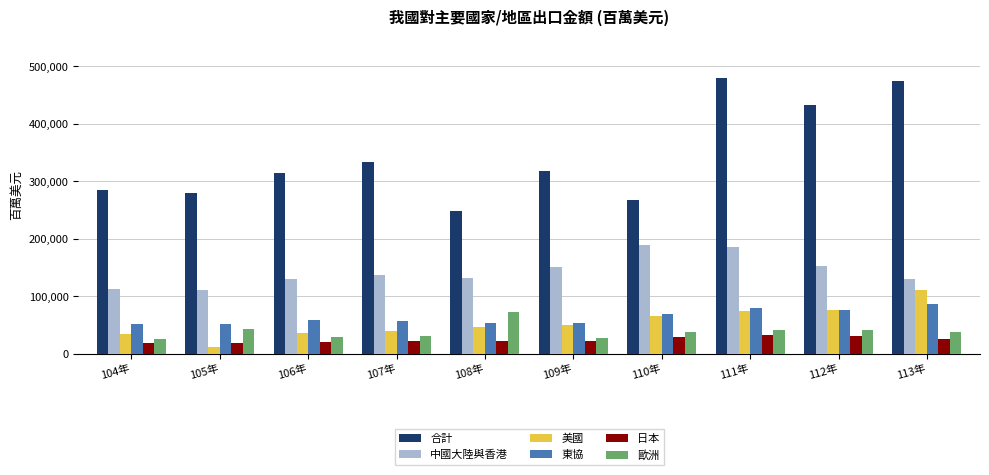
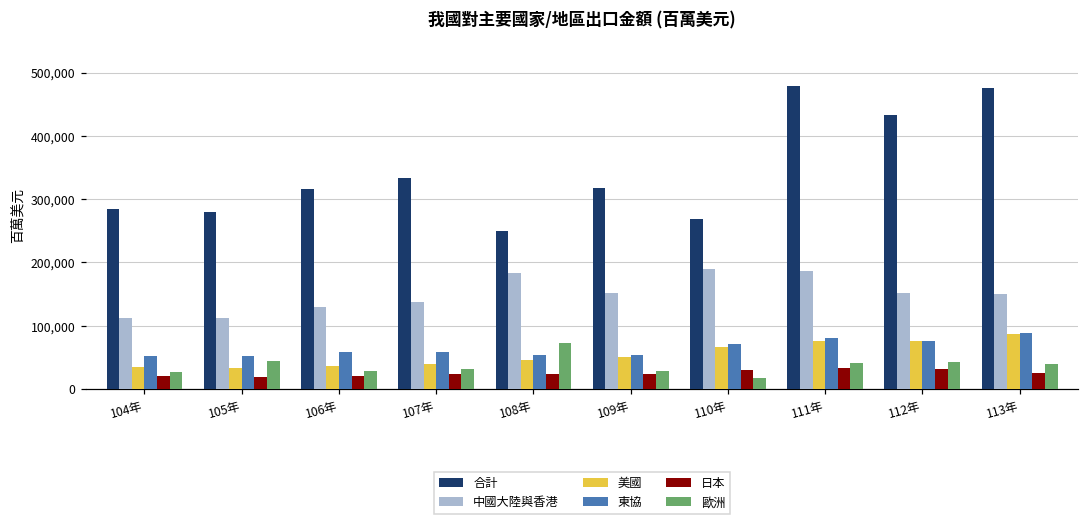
美國, 105年: 10,000 -> 30,000
中國大陸與香港, 108年: 130,000 -> 180,000
歐洲, 110年: 40,000 -> 20,000
中國大陸與香港, 113年: 130,000 -> 150,000
美國, 113年: 110,000 -> 90,000
